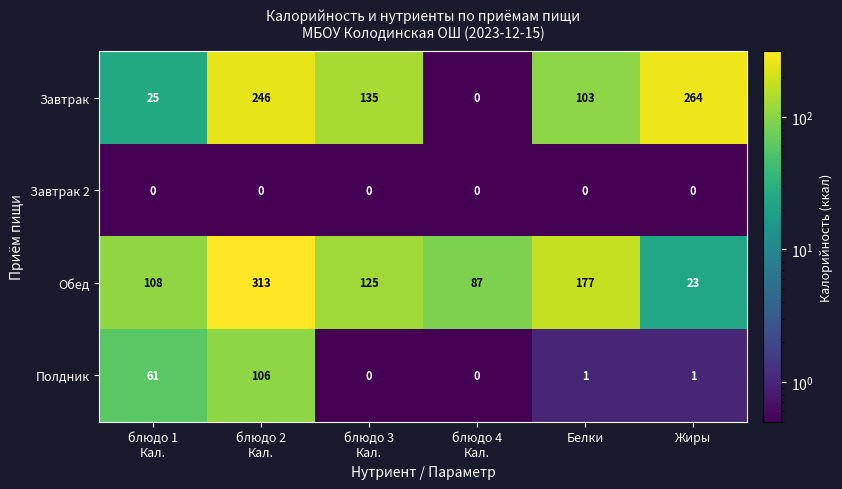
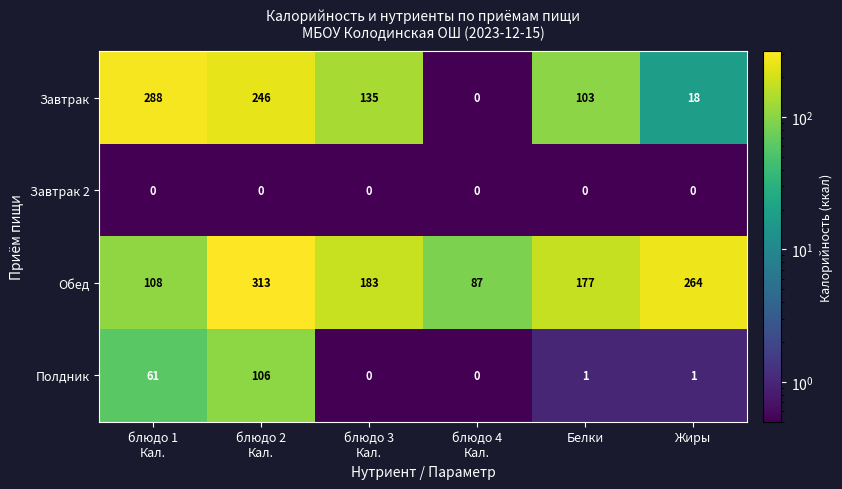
Завтрак, блюдо 1 Кал.: 25 -> 288
Завтрак, Жиры: 264 -> 18
Обед, блюдо 3 Кал.: 125 -> 183
Обед, Жиры: 23 -> 264
